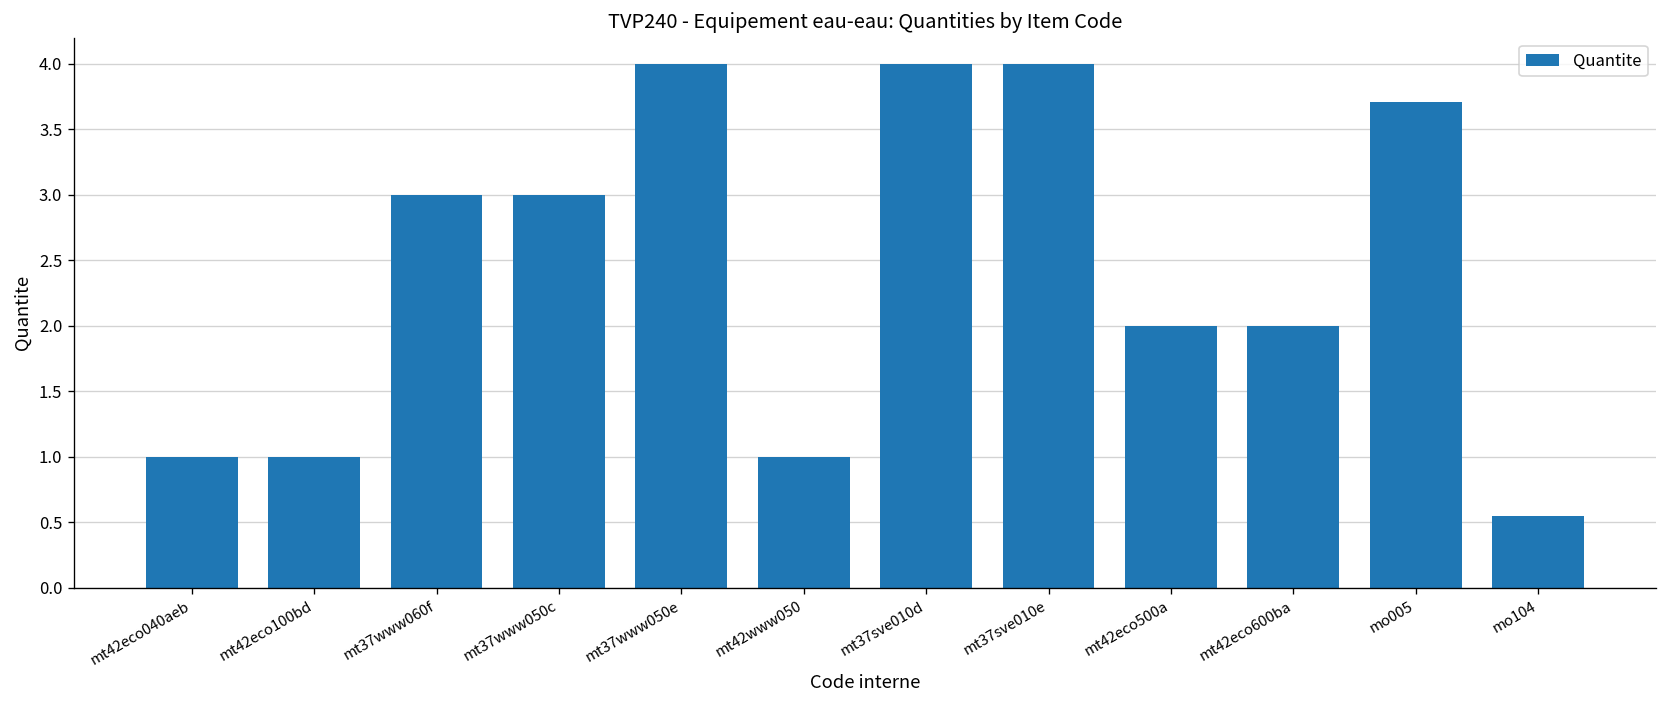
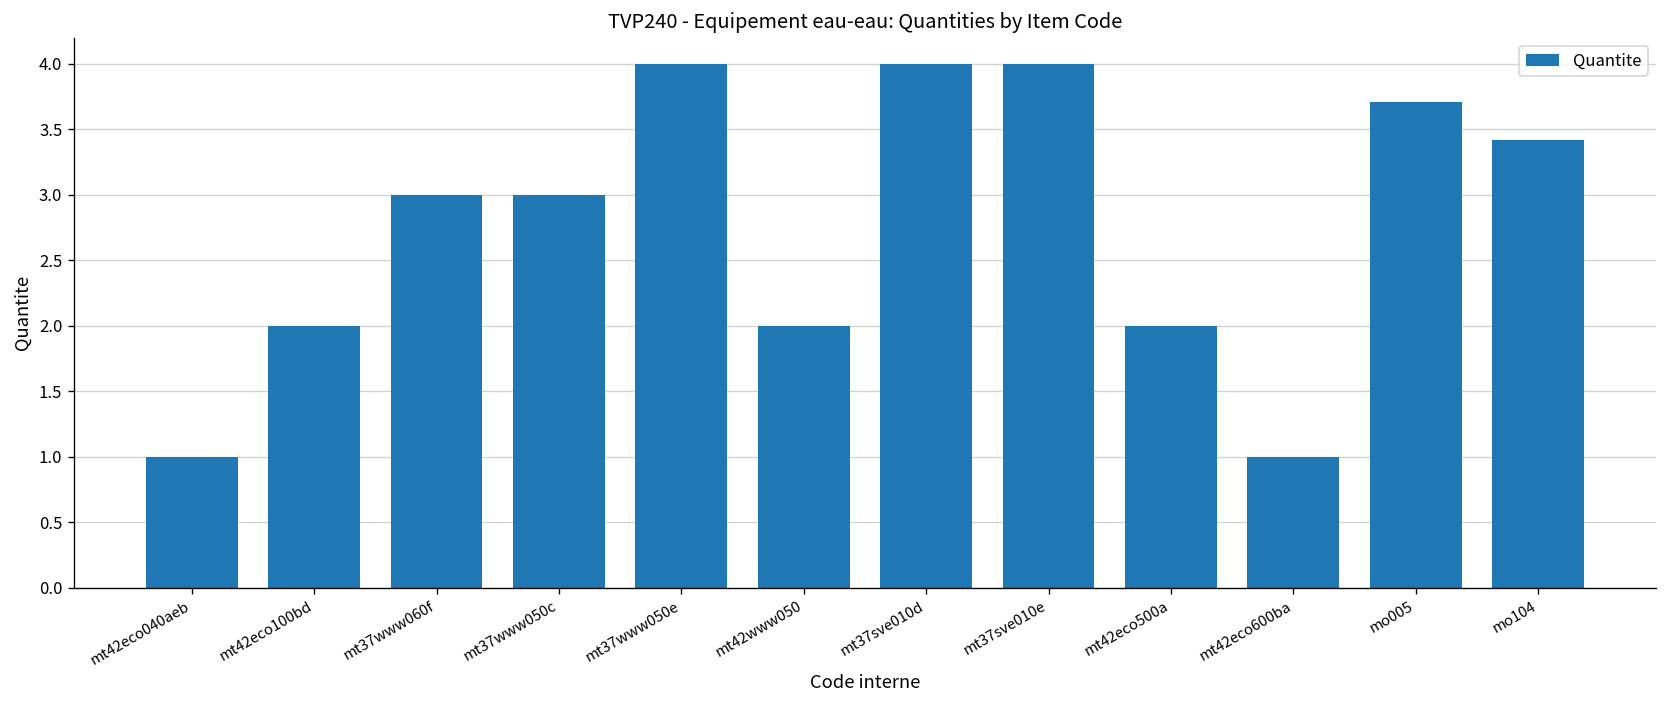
mt42eco100bd: 1 -> 2
mt42www050: 1 -> 2
mt42eco600ba: 2 -> 1
mo104: 0.55 -> 3.42
